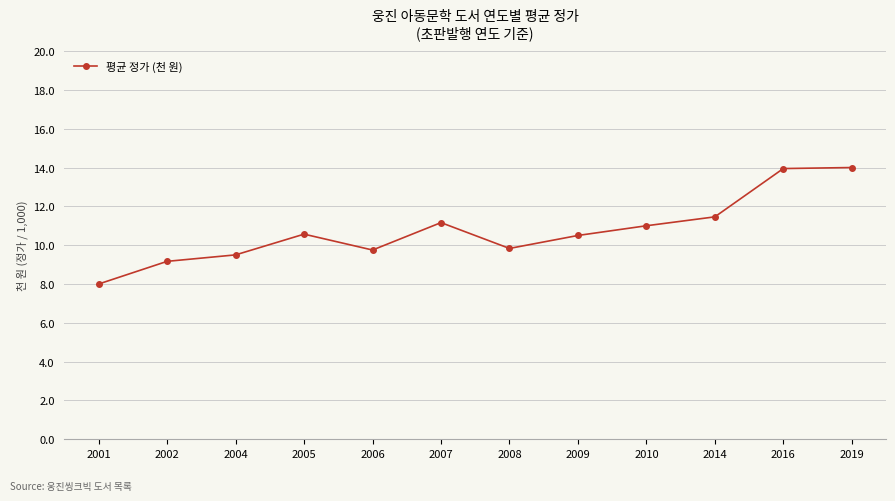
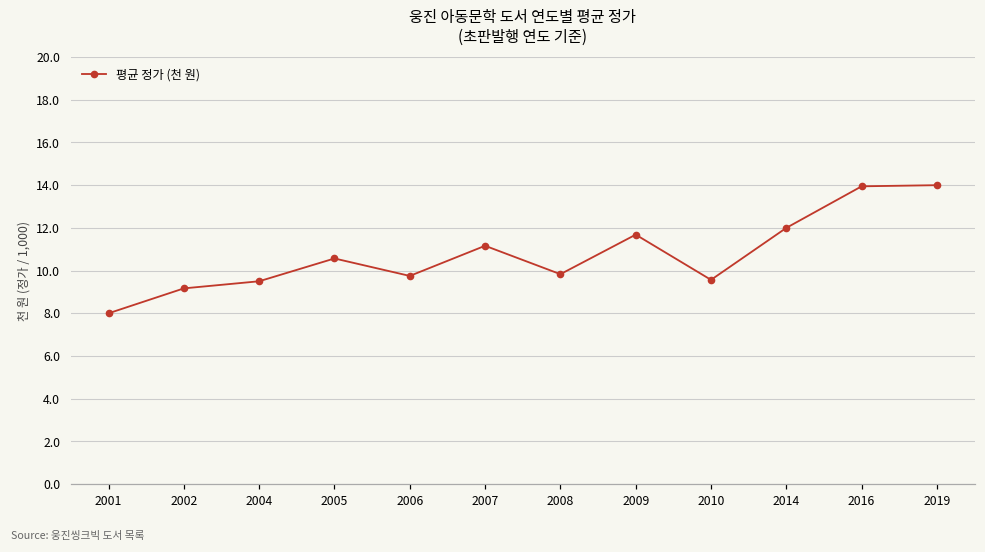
2009: 10.5 -> 11.7
2010: 11.0 -> 9.6
2014: 11.5 -> 12.0
